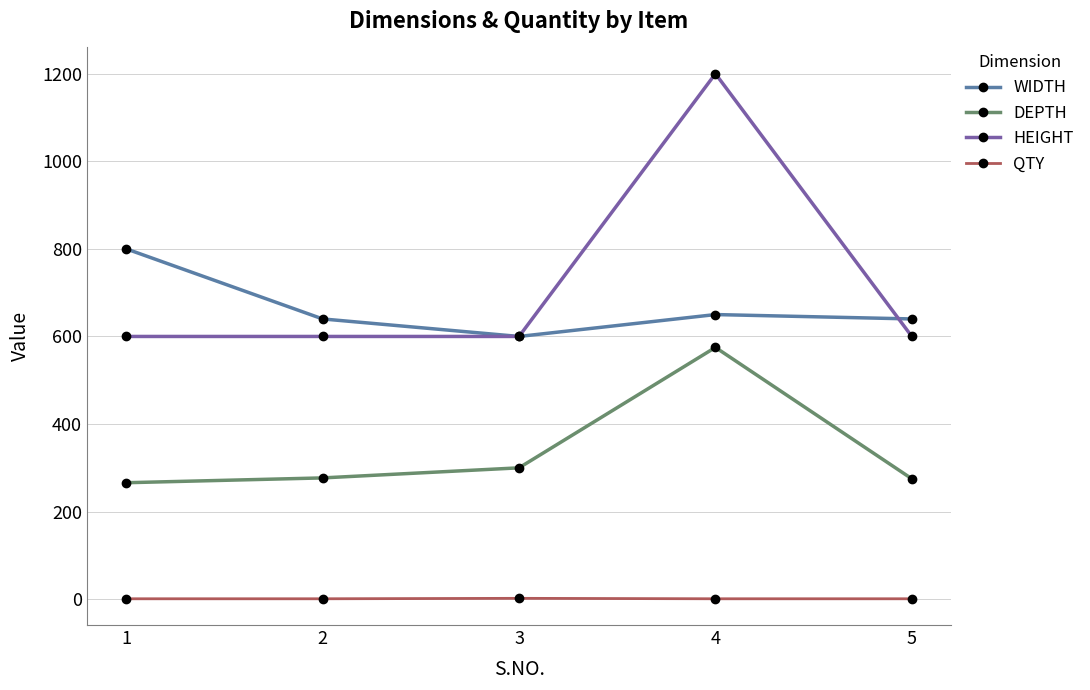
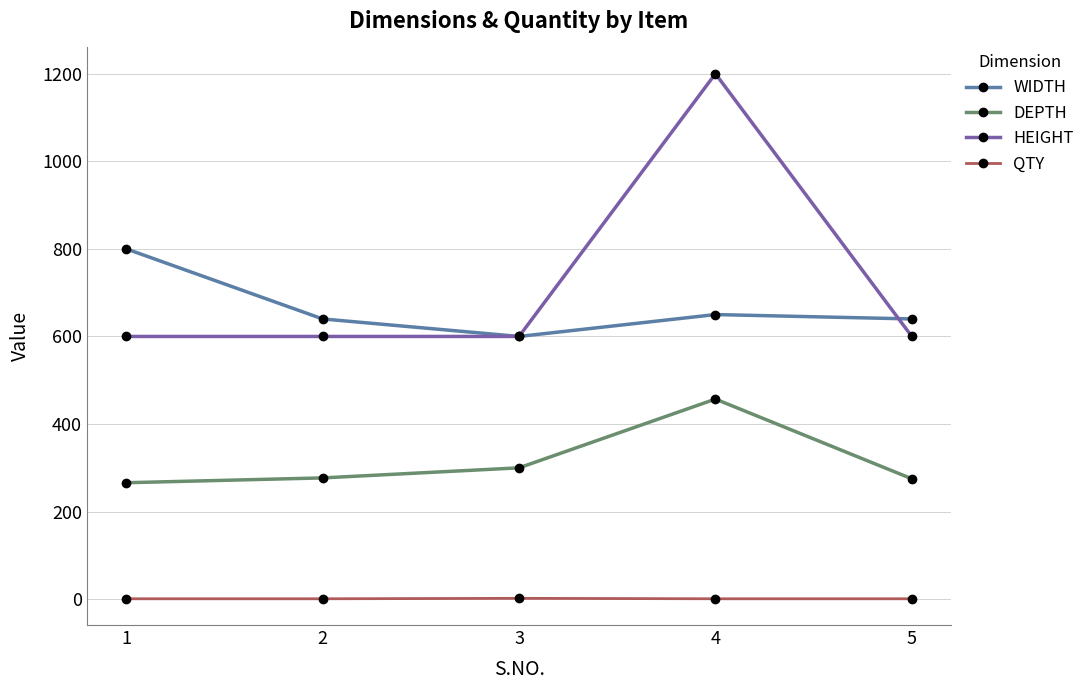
DEPTH, 4: 580 -> 460
